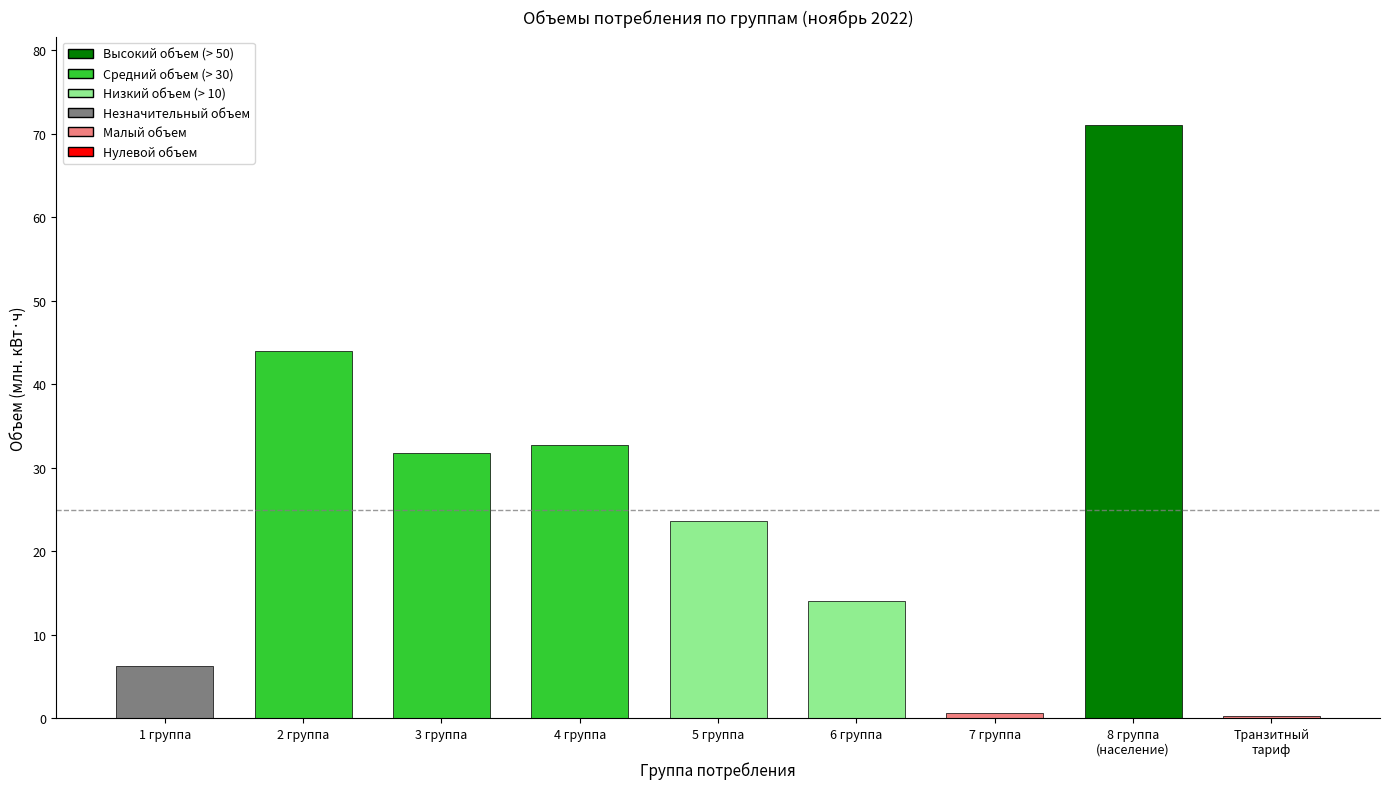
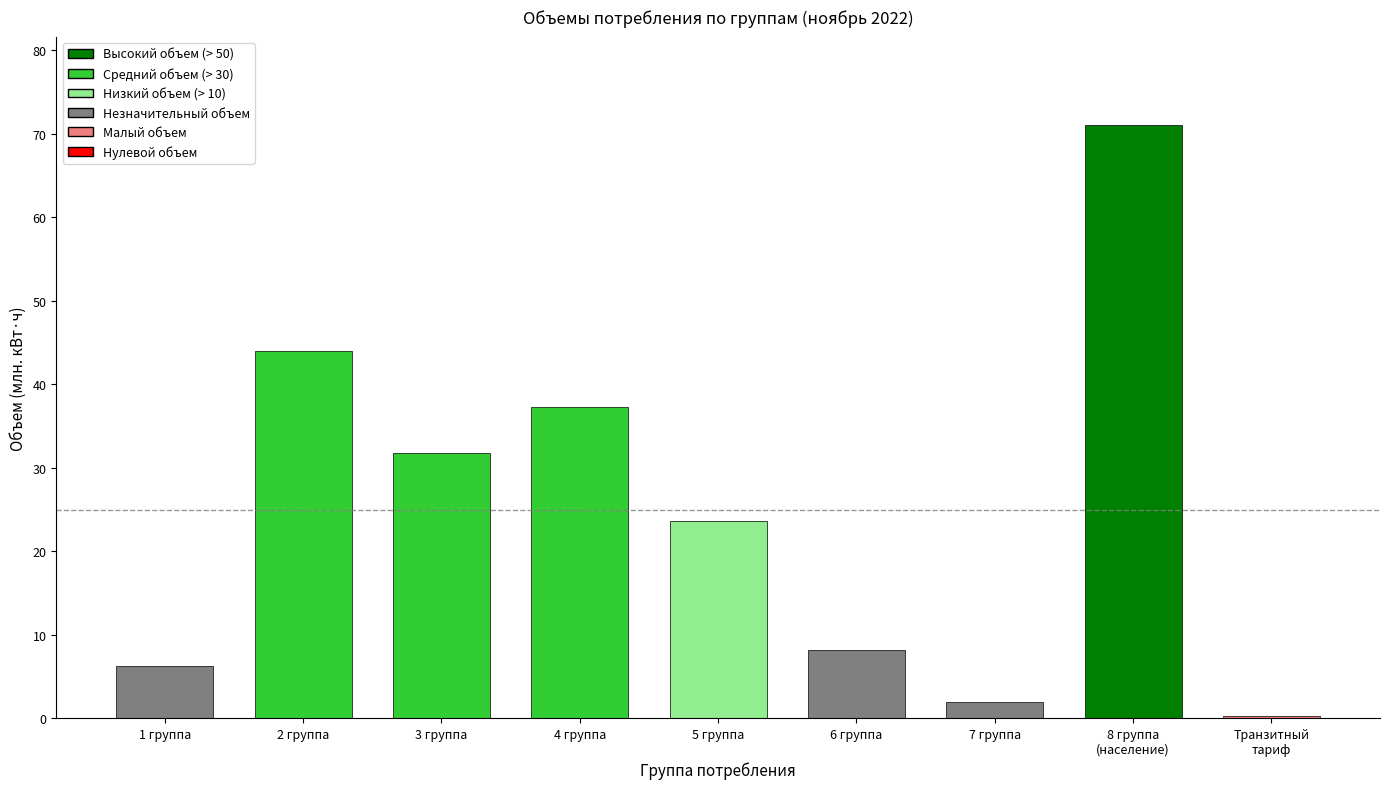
4 группа: 33 -> 37
6 группа: 14 -> 8
7 группа: 1 -> 2
